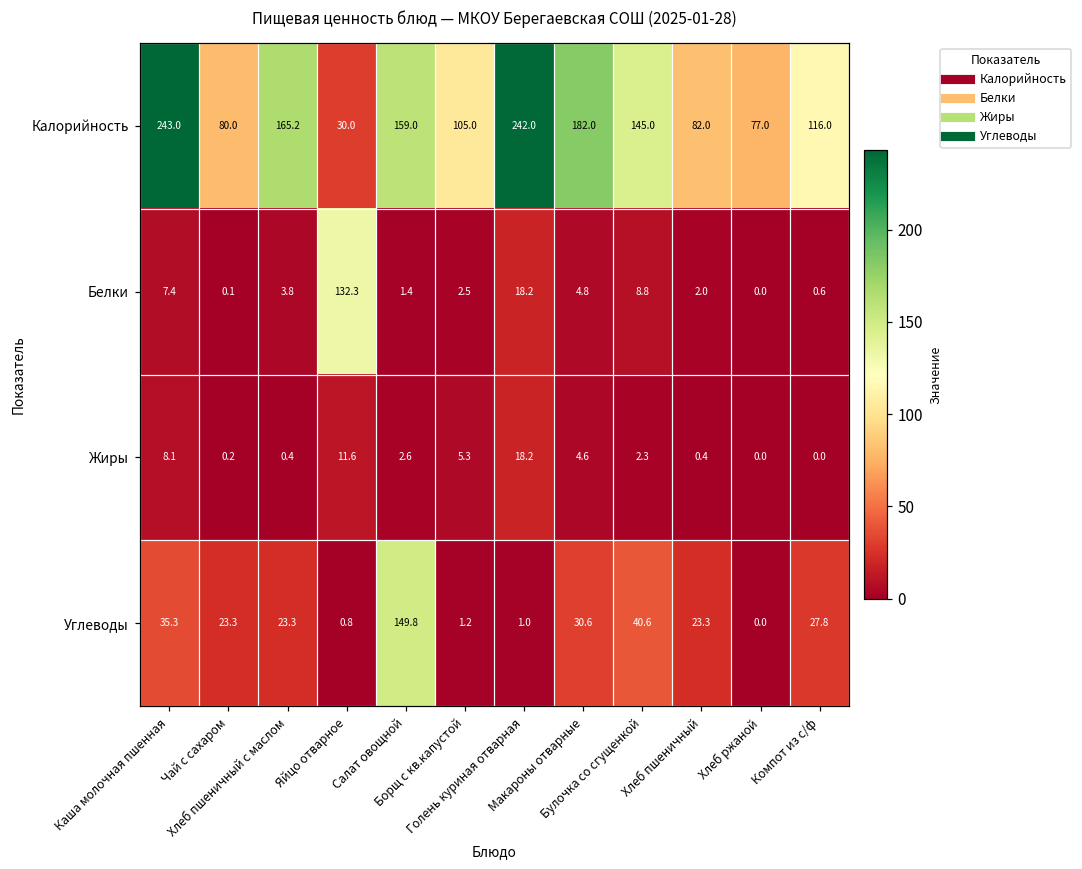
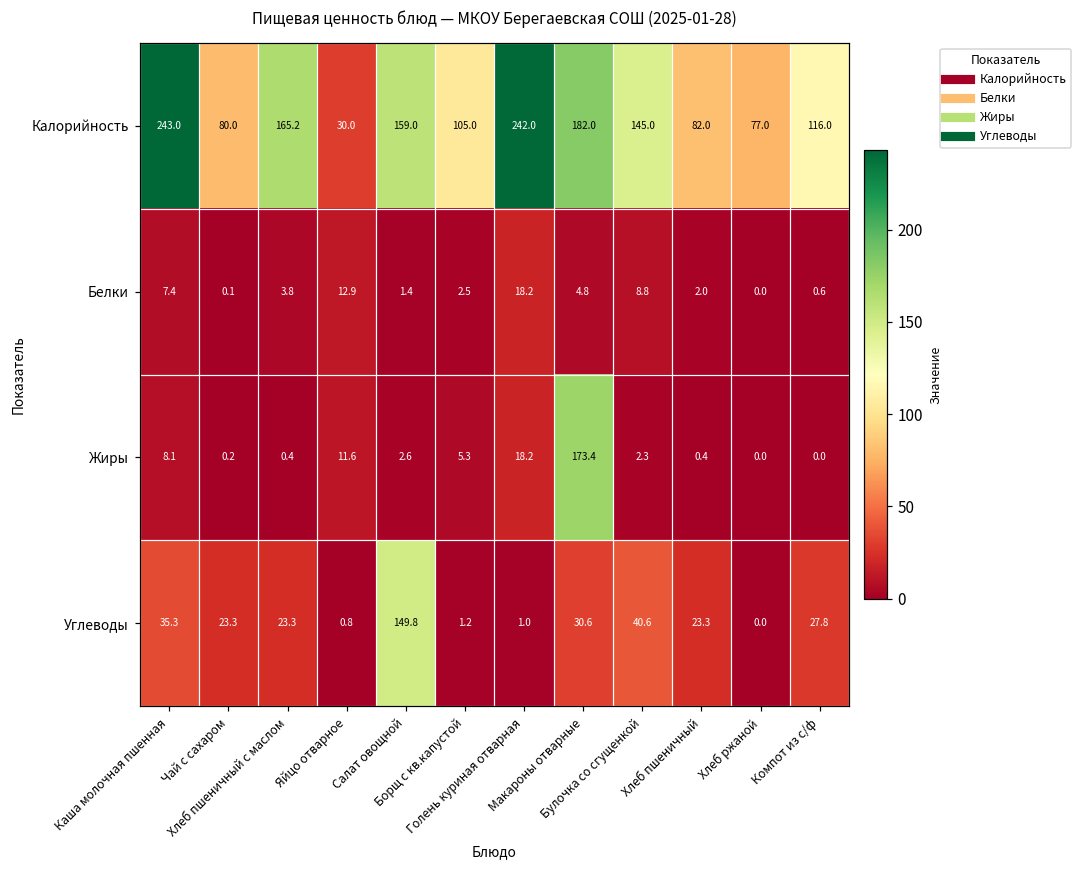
Белки, Яйцо отварное: 132.3 -> 12.9
Жиры, Макароны отварные: 4.6 -> 173.4
